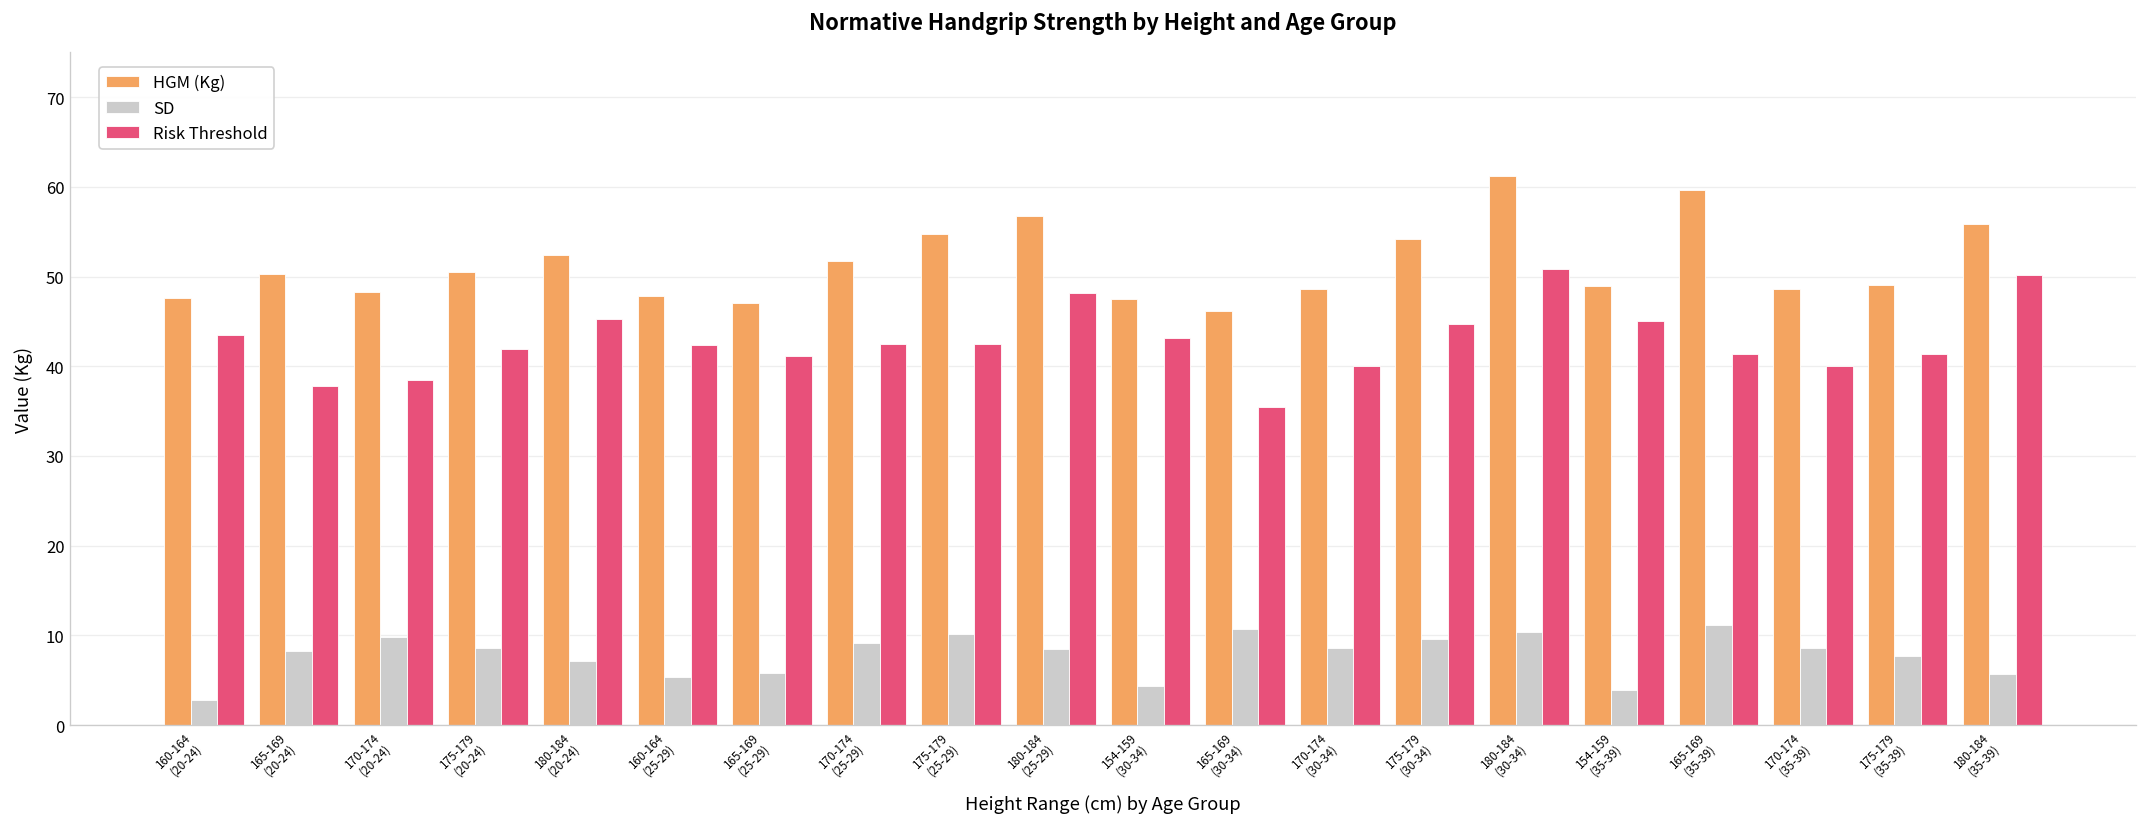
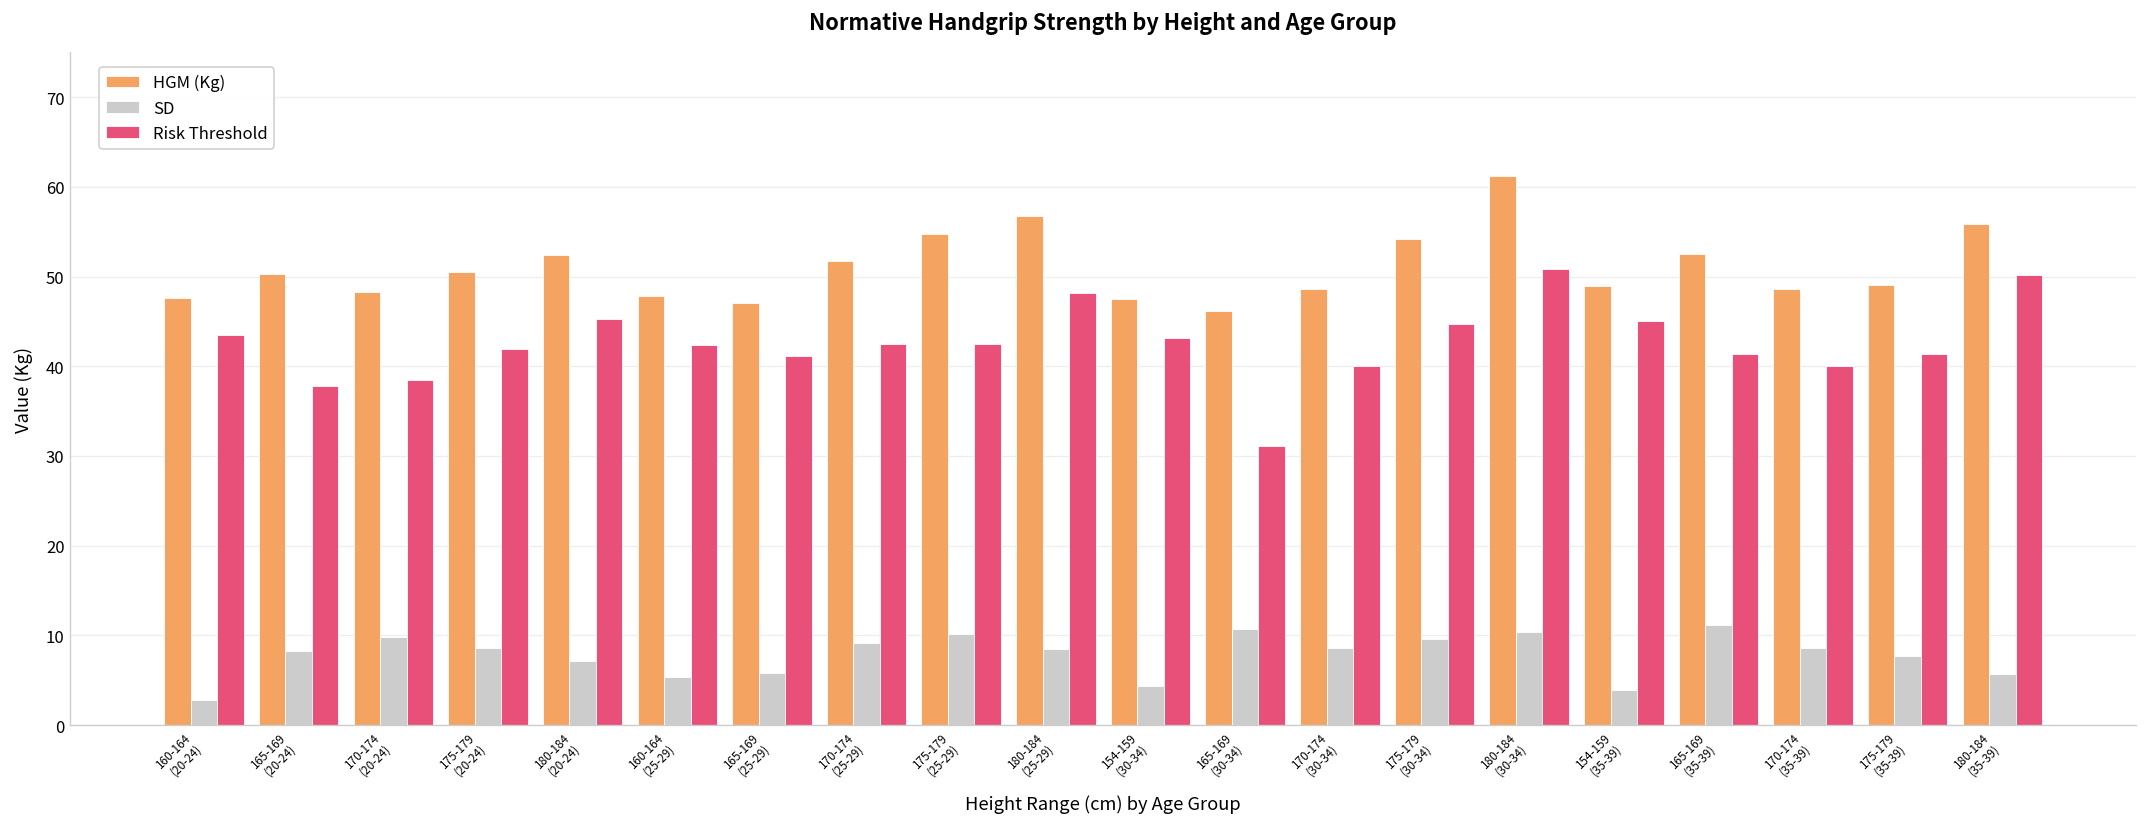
Risk Threshold, 165-169 (30-34): 36 -> 31
HGM (Kg), 165-169 (35-39): 60 -> 53
